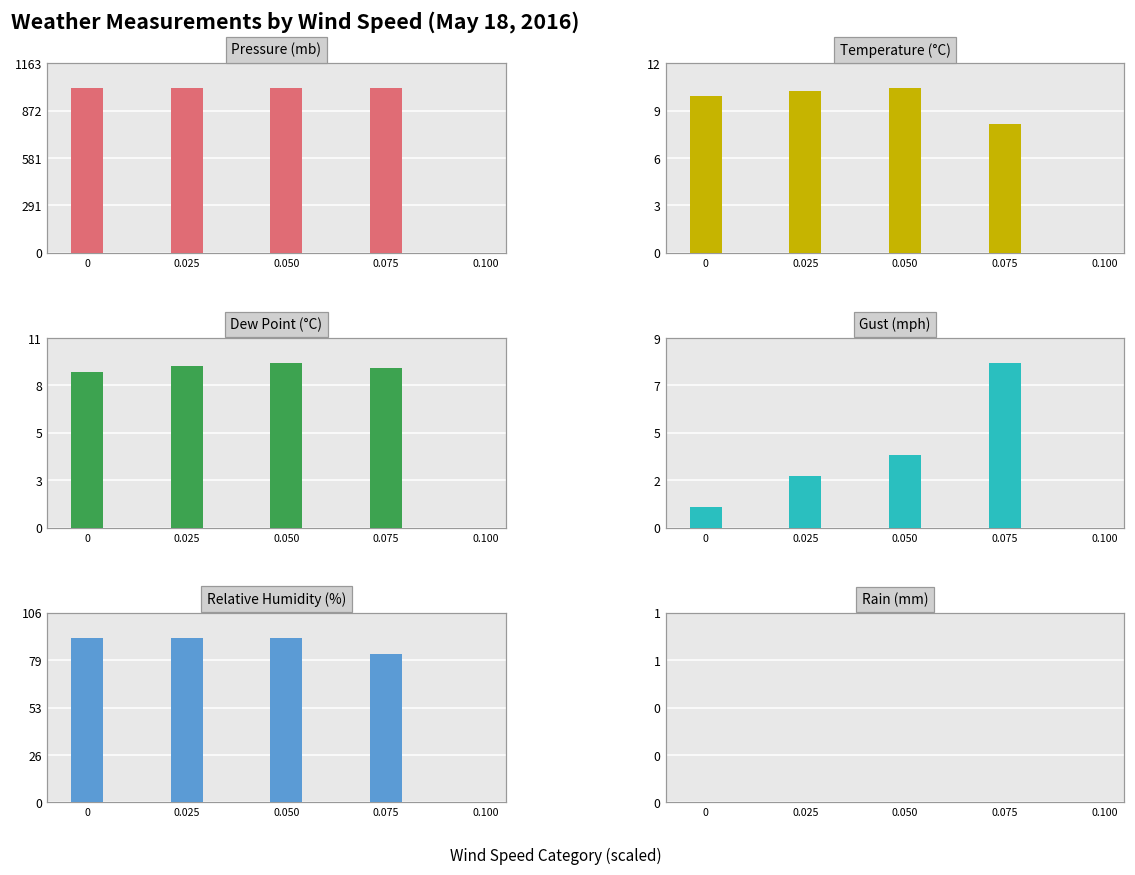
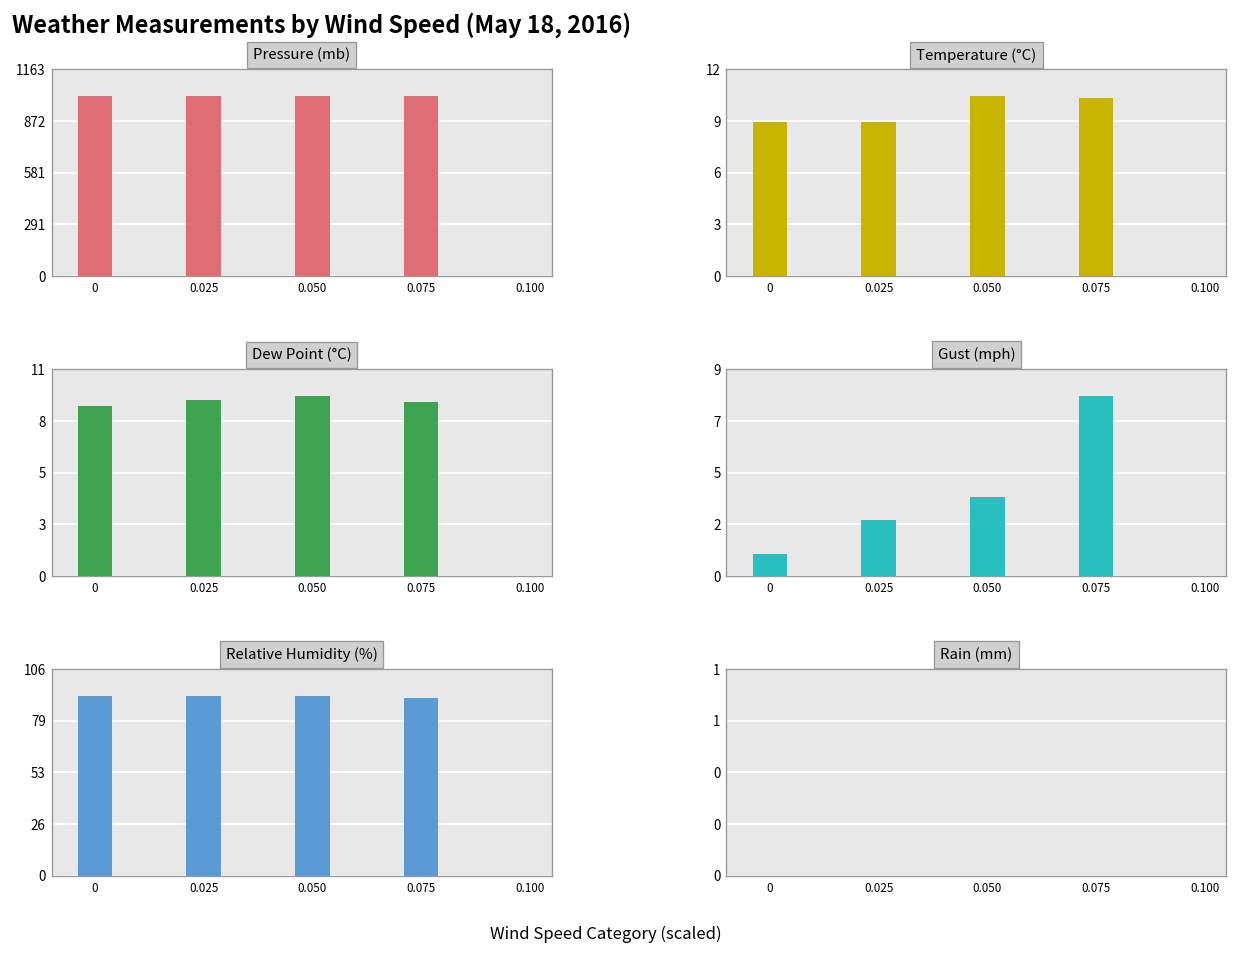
Temperature (°C), 0: 9.9 -> 8.9
Temperature (°C), 0.025: 10.2 -> 8.9
Temperature (°C), 0.075: 8.1 -> 10.3
Relative Humidity (%), 0.075: 83 -> 91
